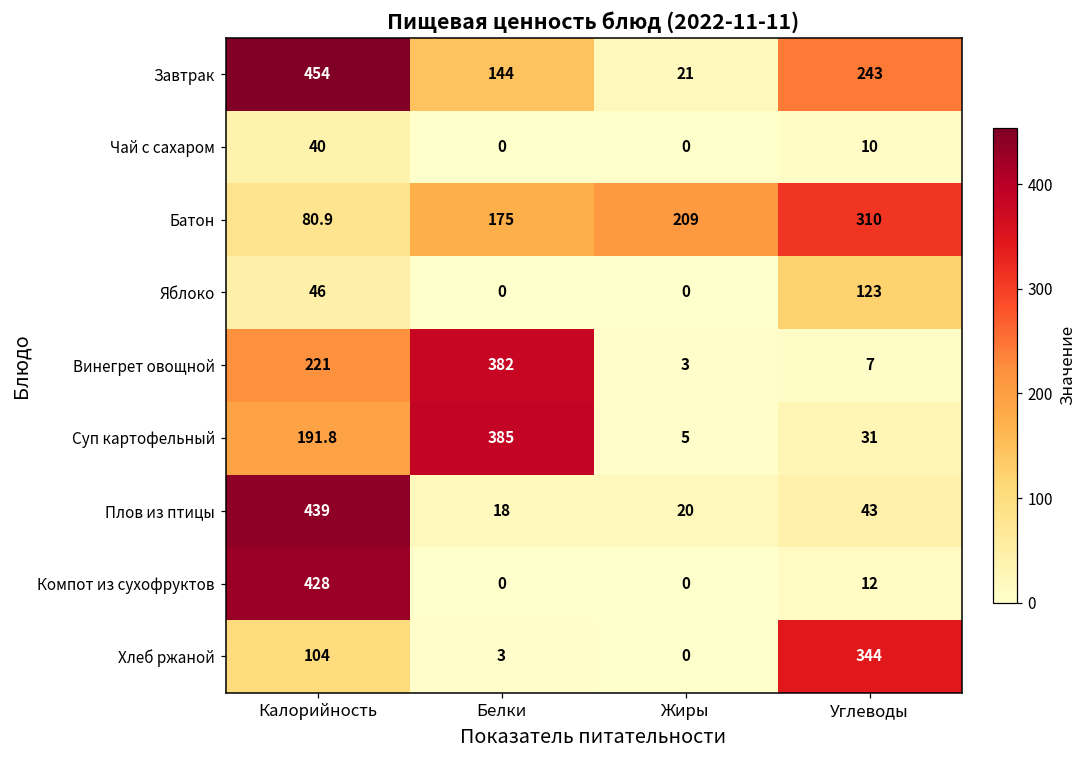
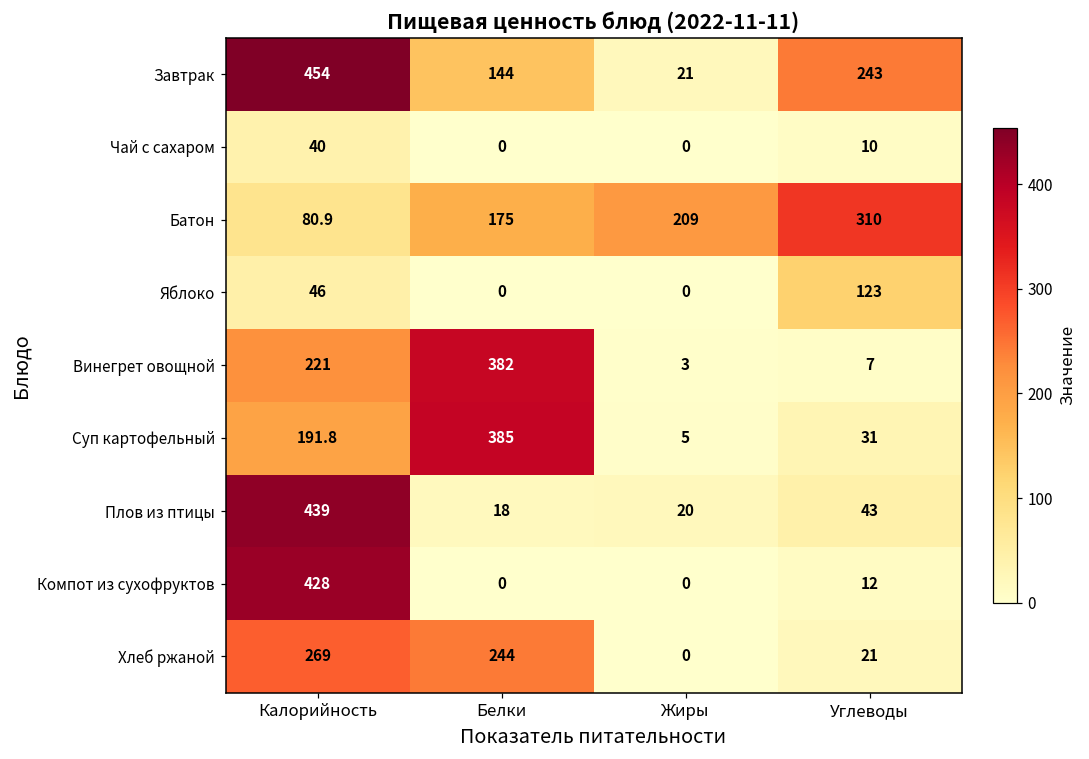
Хлеб ржаной, Калорийность: 104 -> 269
Хлеб ржаной, Белки: 3 -> 244
Хлеб ржаной, Углеводы: 344 -> 21
